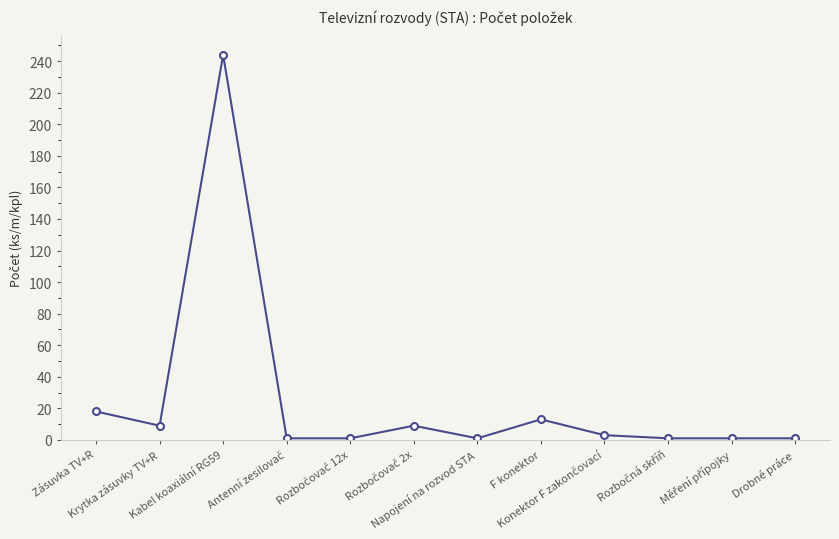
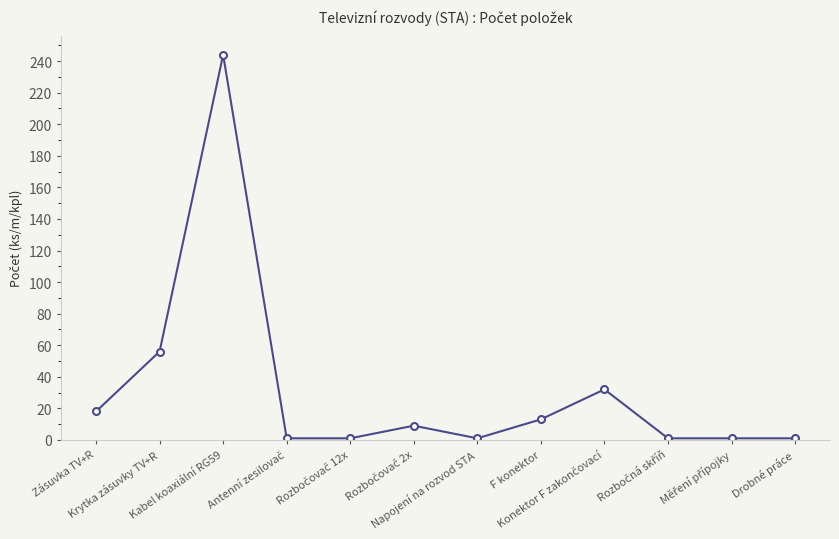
Krytka zásuvky TV+R: 9 -> 56
Konektor F zakončovací: 3 -> 32
